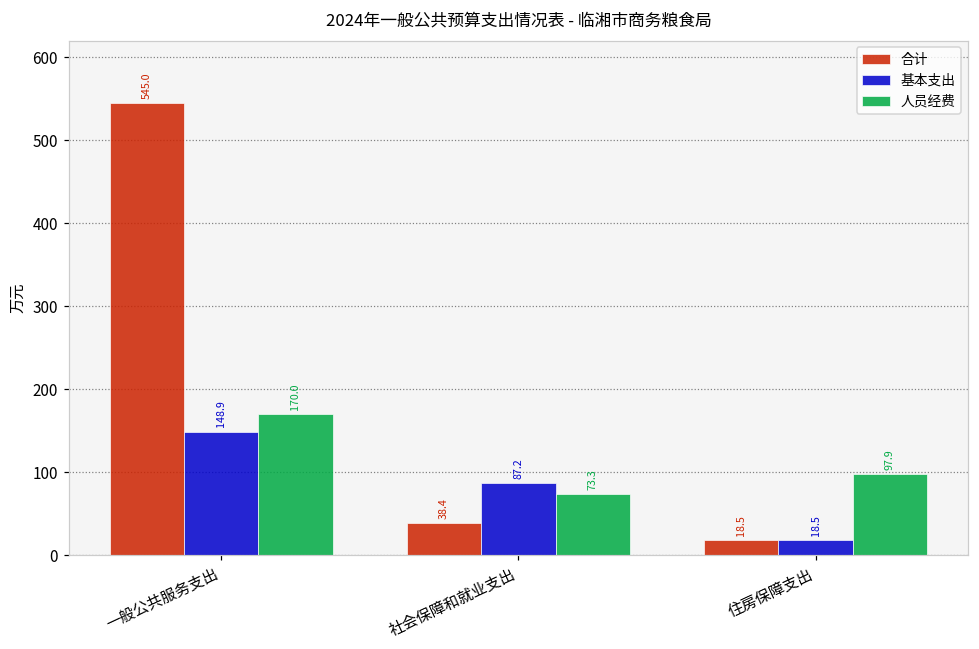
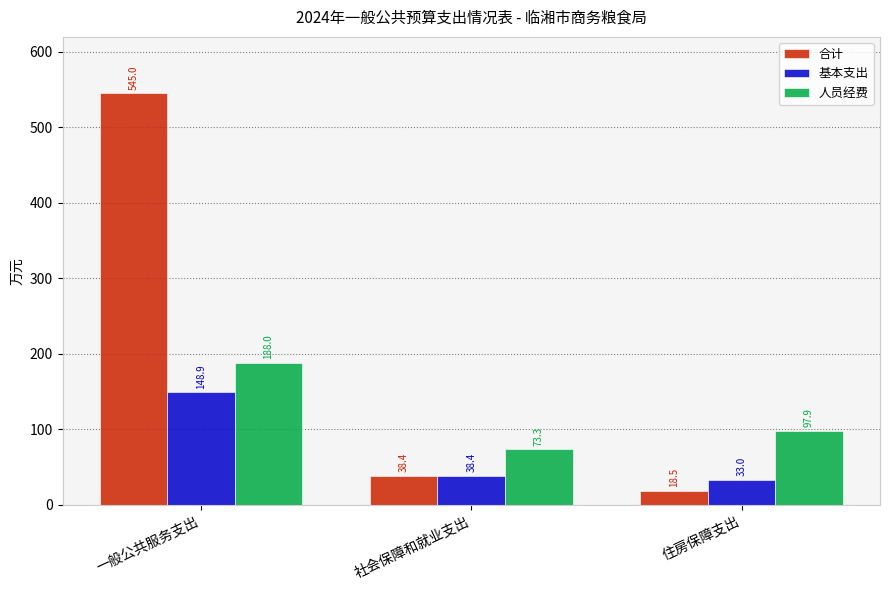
人员经费, 一般公共服务支出: 170.0 -> 188.0
基本支出, 社会保障和就业支出: 87.2 -> 38.4
基本支出, 住房保障支出: 18.5 -> 33.0
